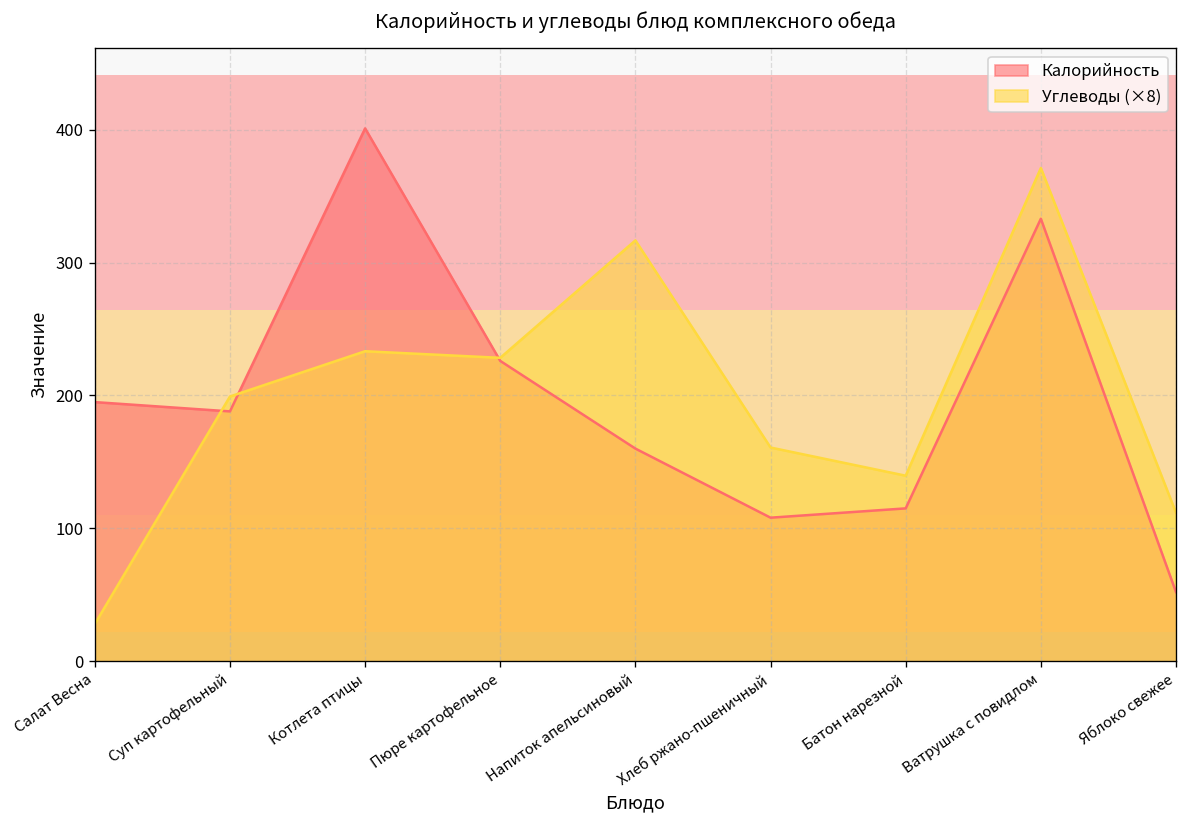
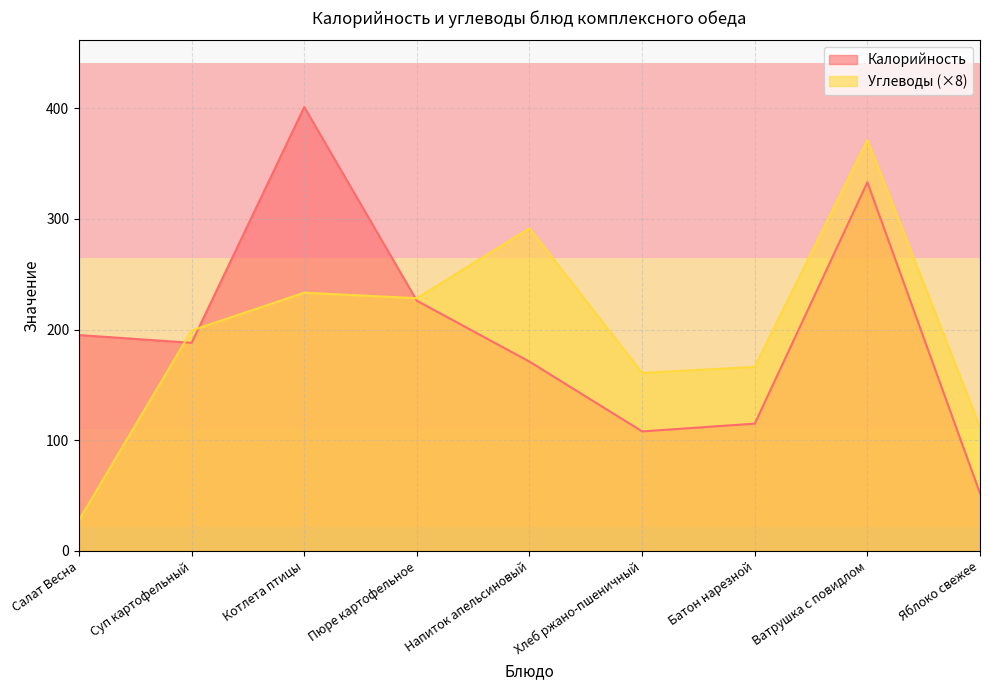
Калорийность, Напиток апельсиновый: 160 -> 171
Углеводы (×8), Напиток апельсиновый: 317 -> 291
Углеводы (×8), Батон нарезной: 140 -> 166
